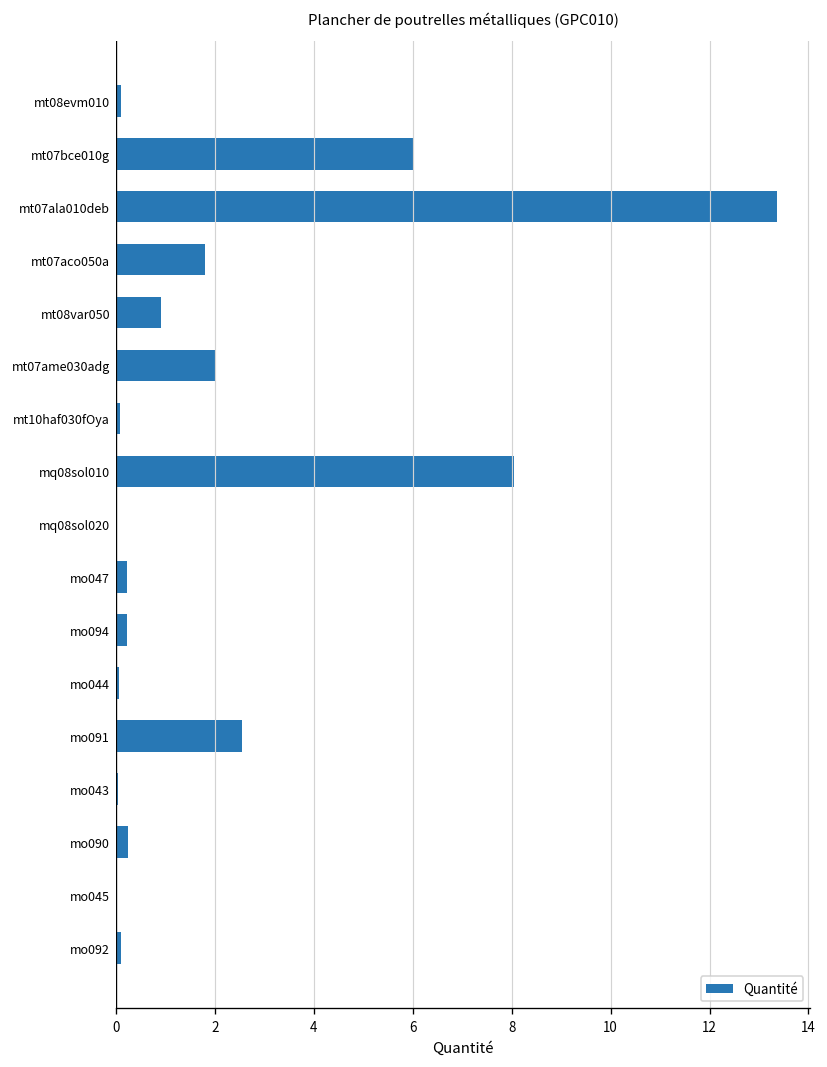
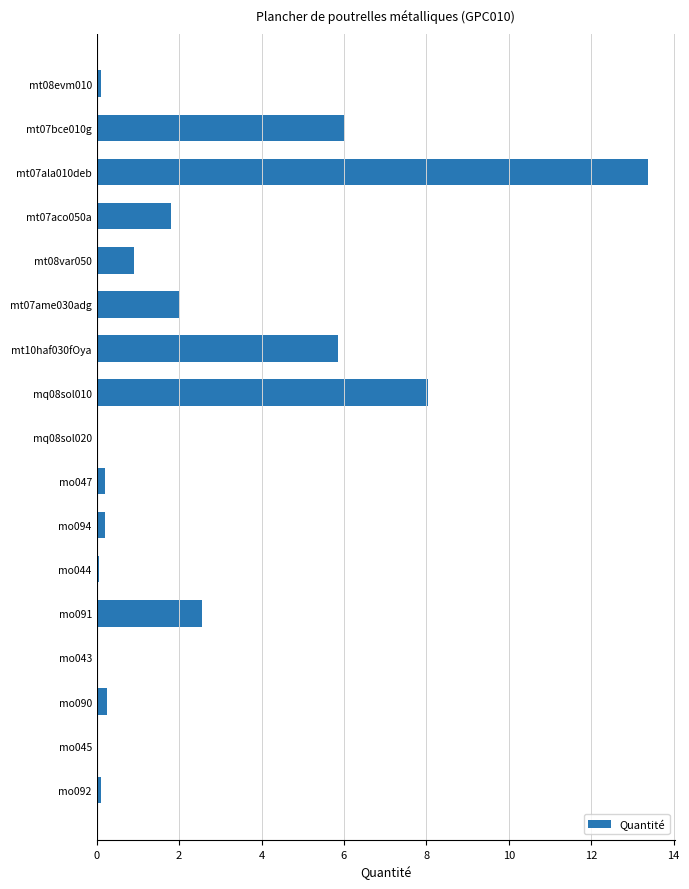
mt10haf030fOya: 0.1 -> 5.9
